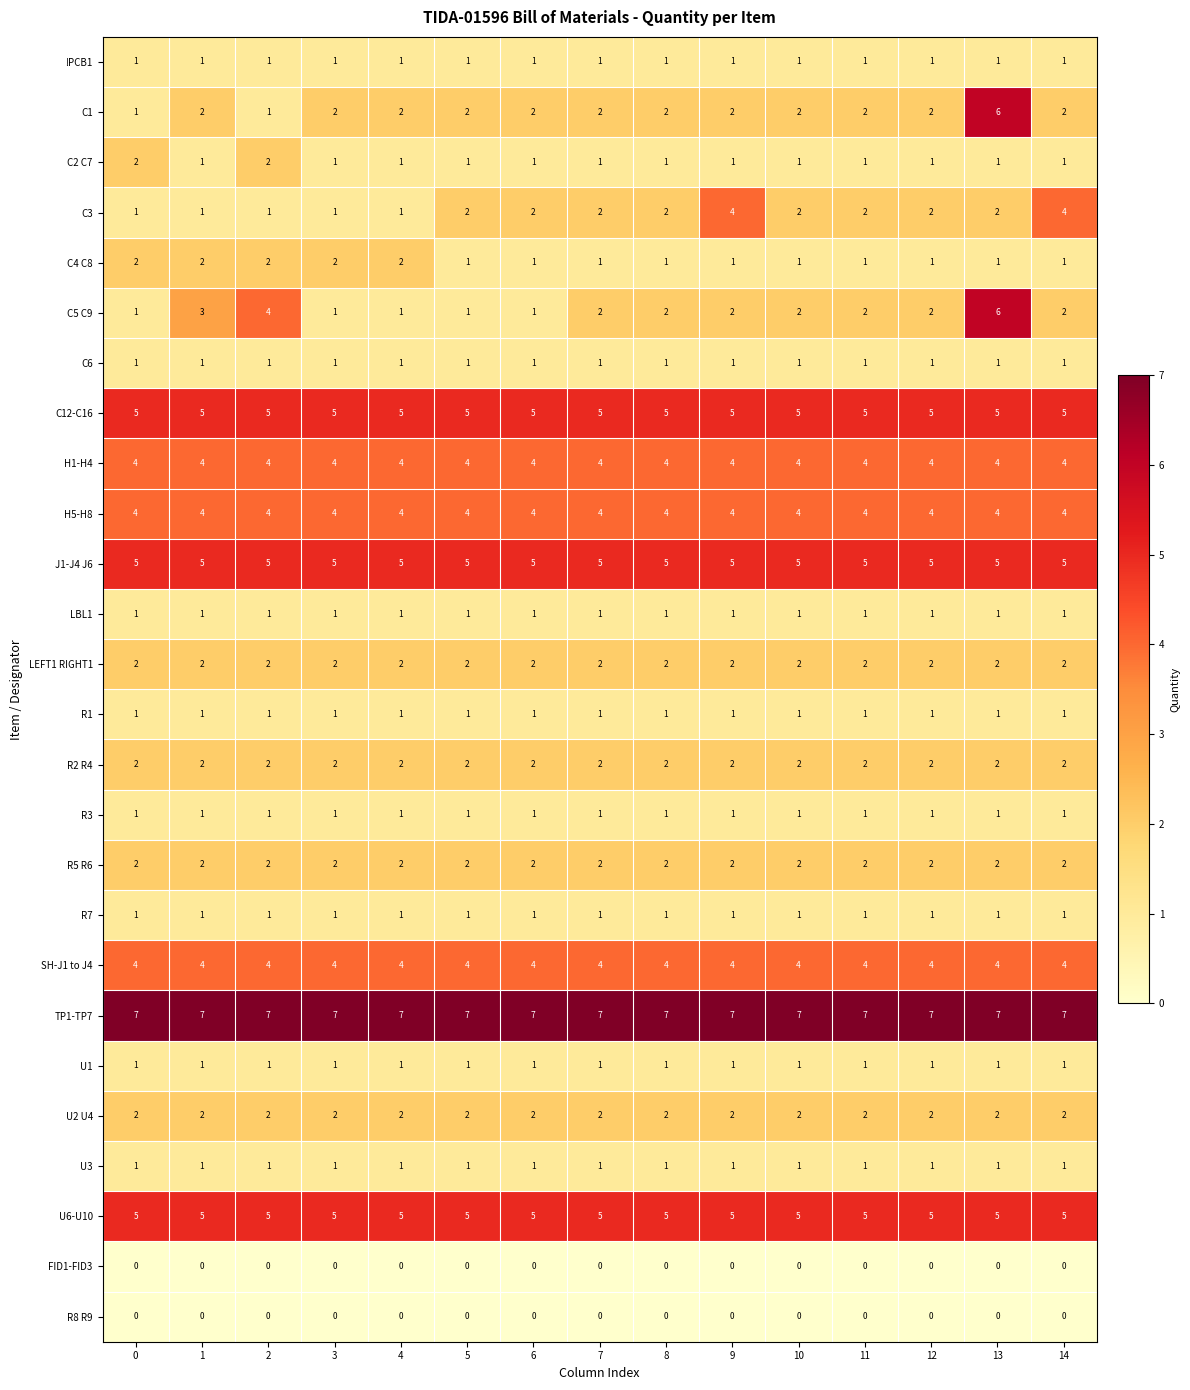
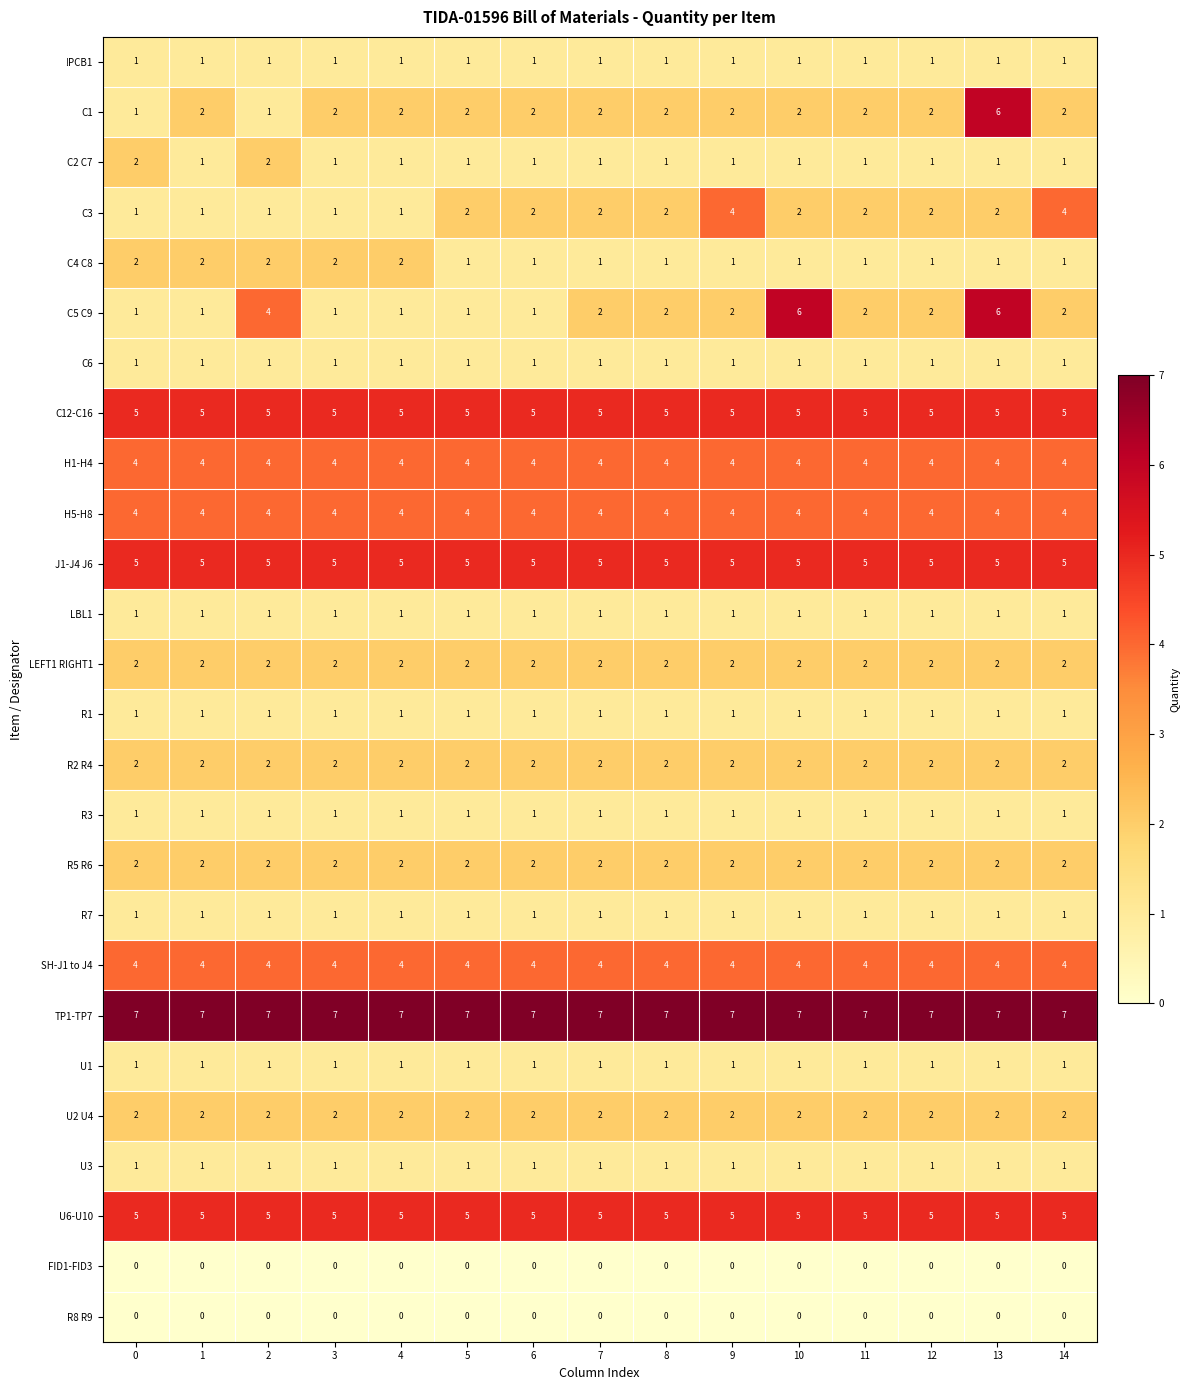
C5 C9, 1: 3 -> 1
C5 C9, 10: 2 -> 6
